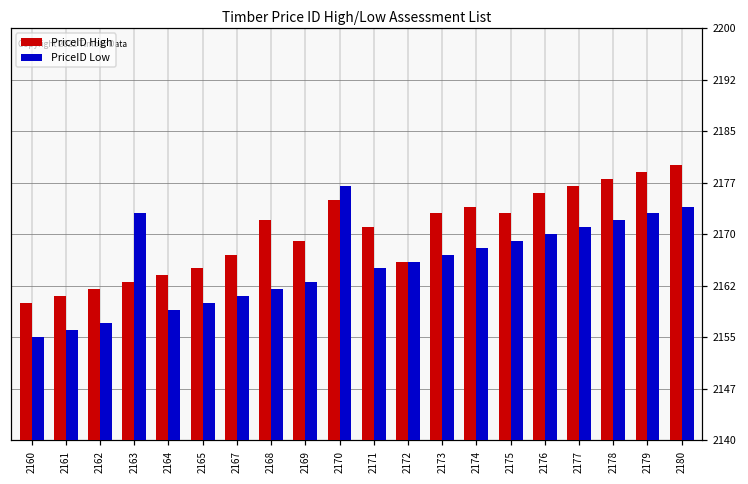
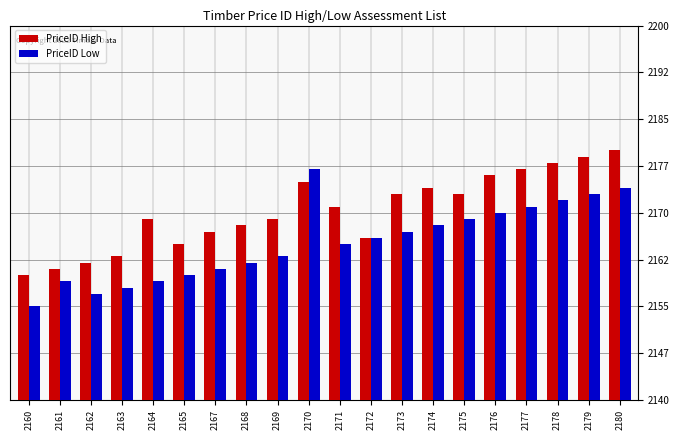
PriceID Low, 2161: 2156 -> 2159
PriceID Low, 2163: 2173 -> 2158
PriceID High, 2164: 2164 -> 2169
PriceID High, 2168: 2172 -> 2168
